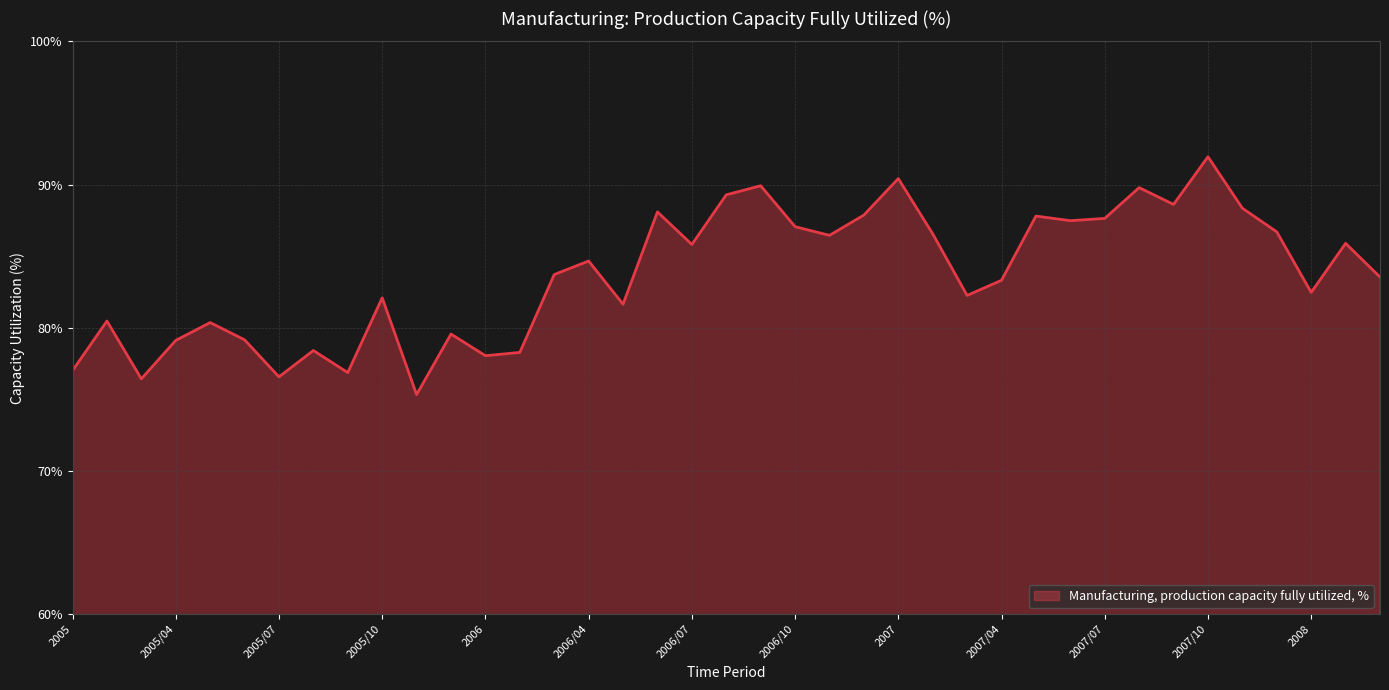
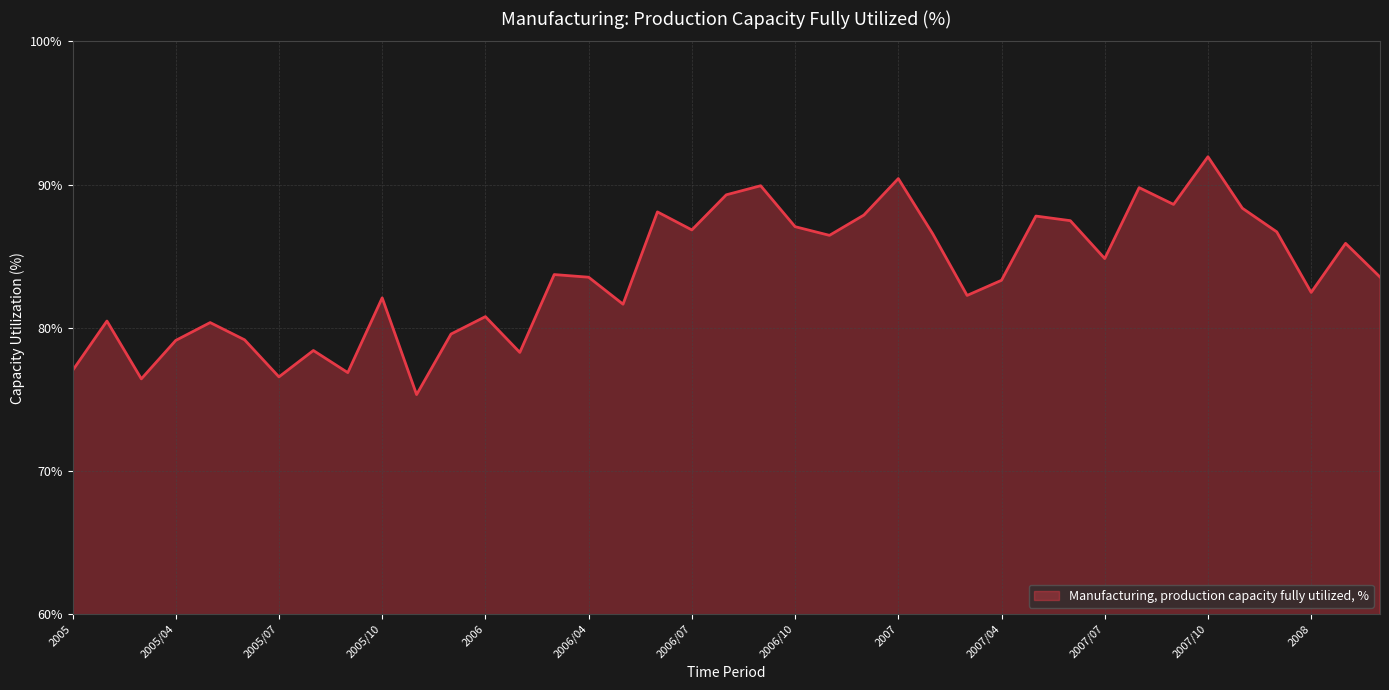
2006: 78.0% -> 80.8%
2006/04: 84.7% -> 83.5%
2006/07: 85.8% -> 86.8%
2007/07: 87.6% -> 84.8%
